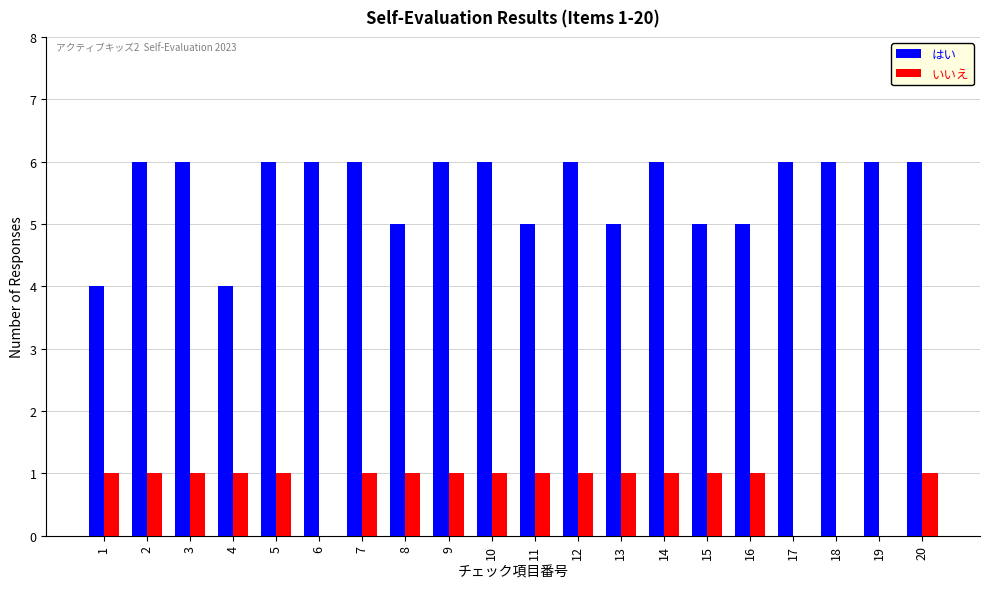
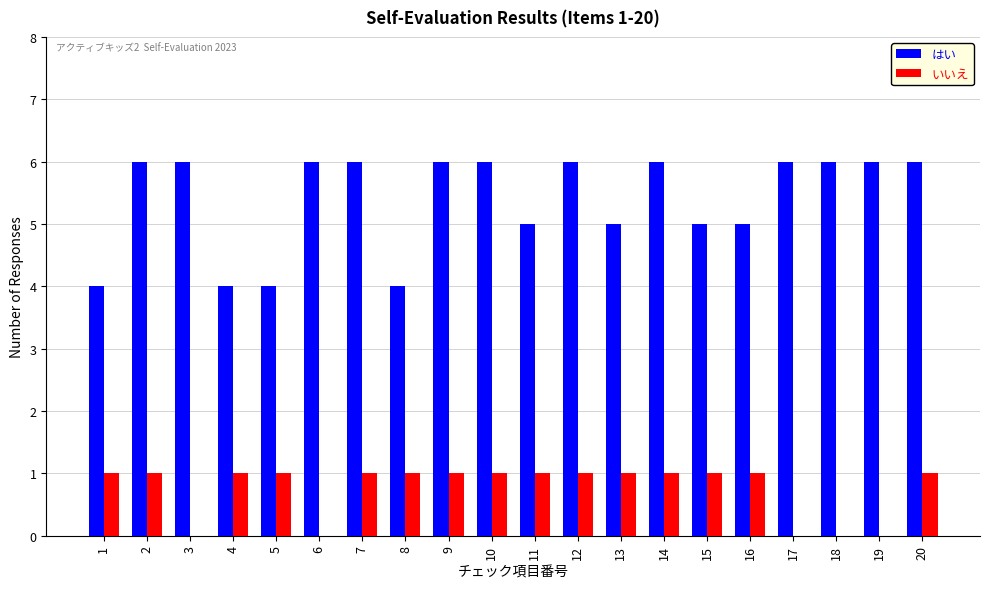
いいえ, 3: 1 -> 0
はい, 5: 6 -> 4
はい, 8: 5 -> 4
